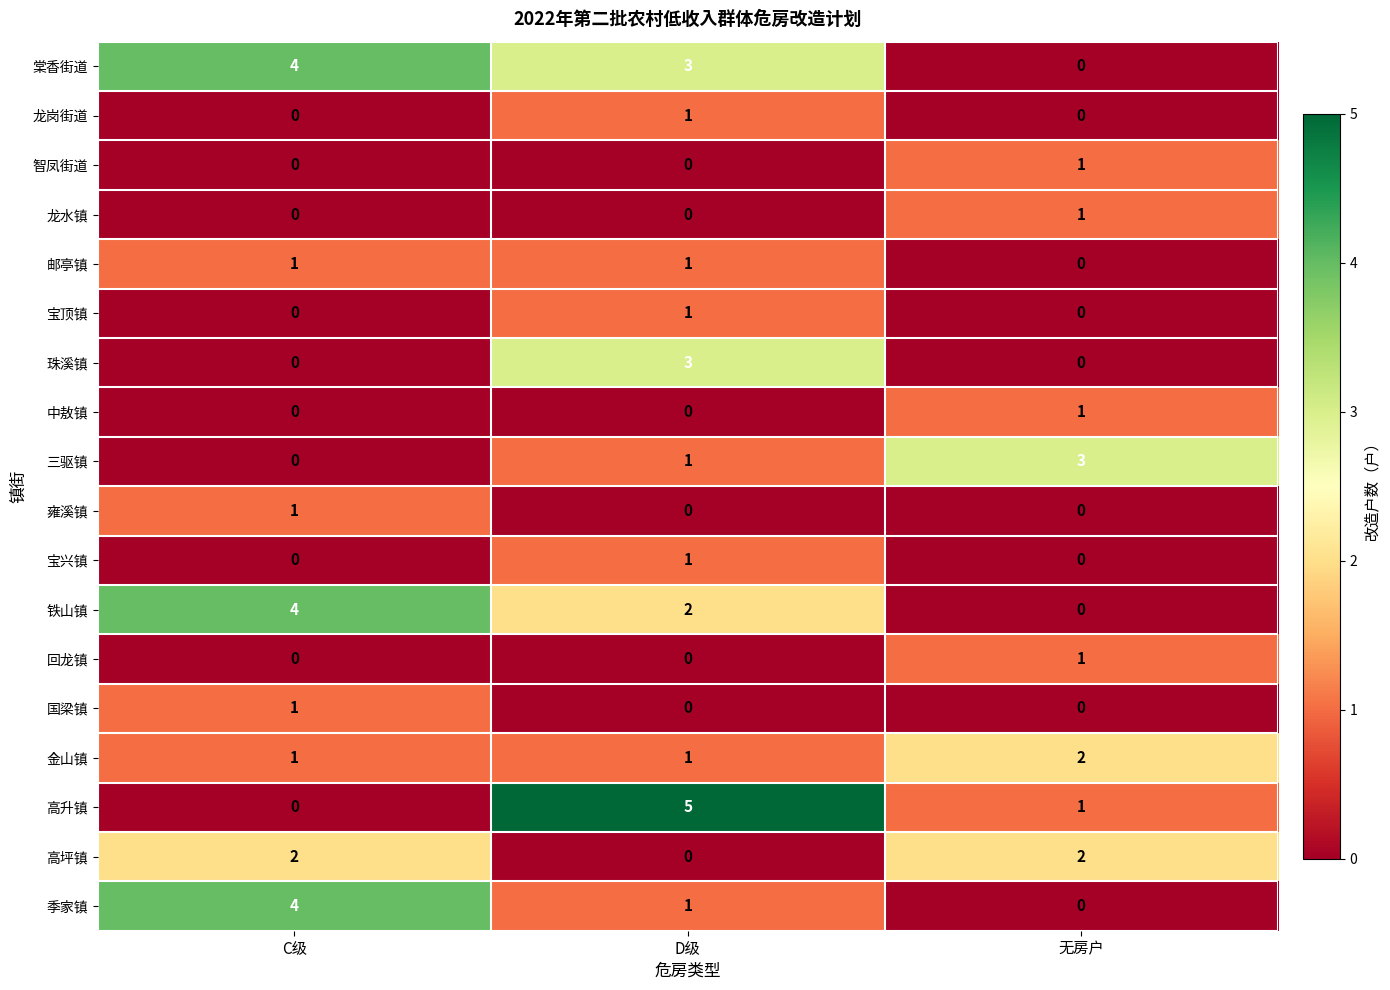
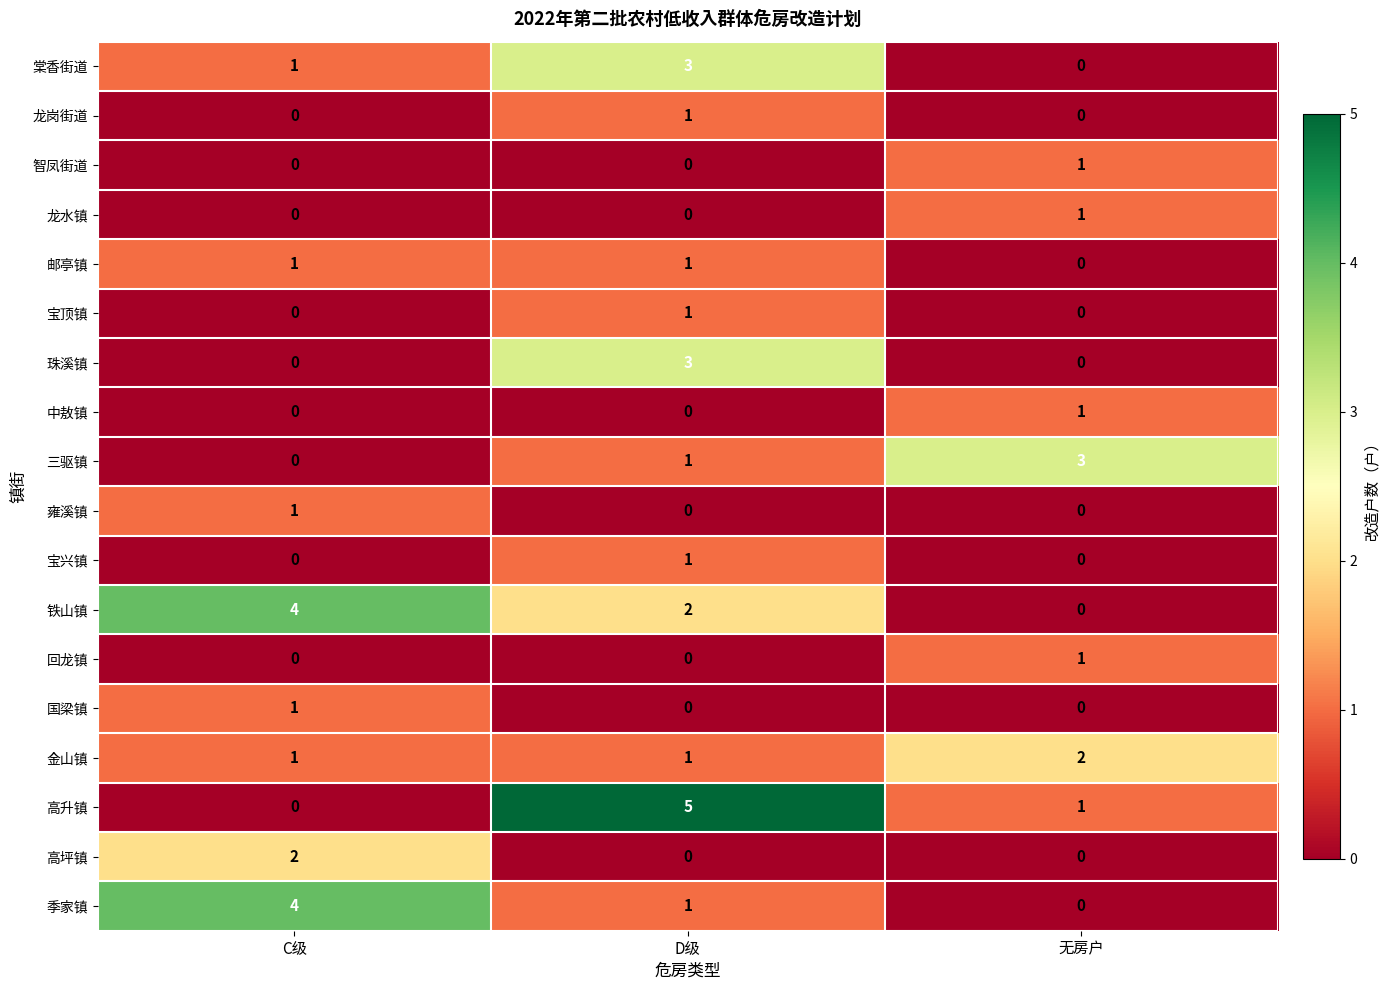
棠香街道, C级: 4 -> 1
高坪镇, 无房户: 2 -> 0
